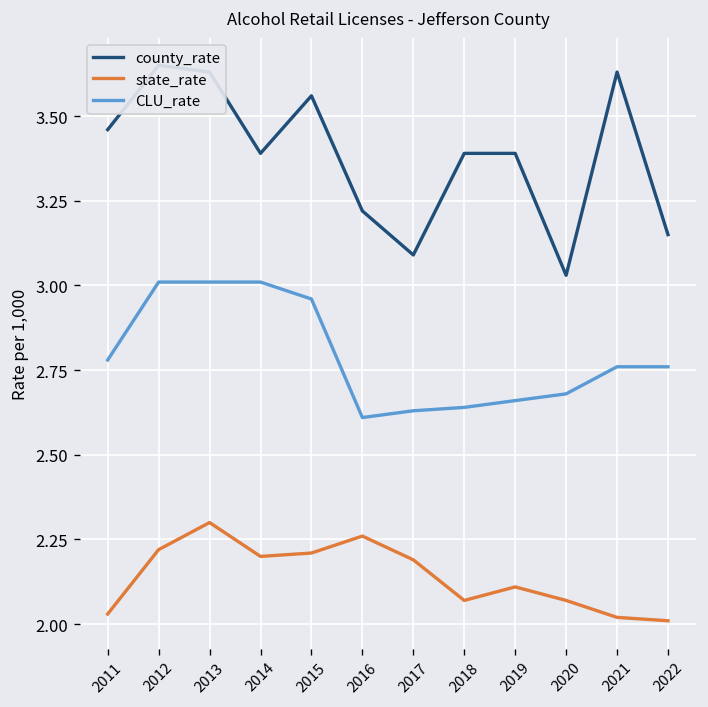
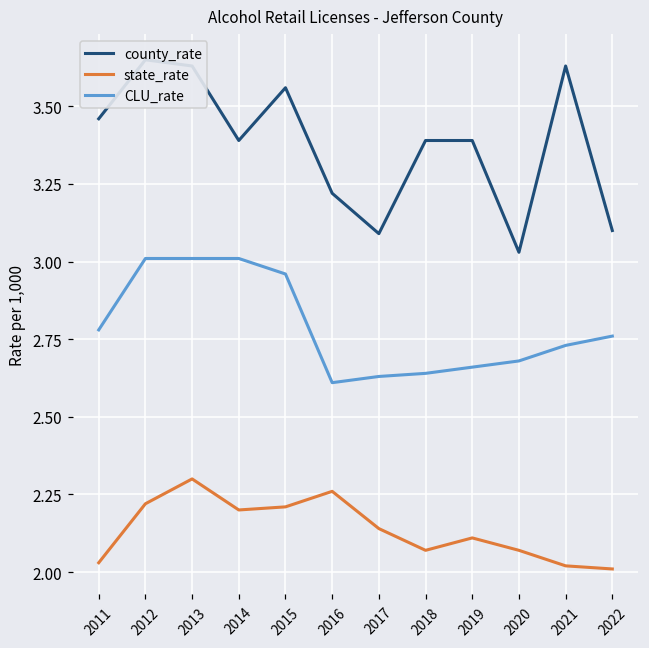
state_rate, 2017: 2.19 -> 2.14
CLU_rate, 2021: 2.76 -> 2.73
county_rate, 2022: 3.15 -> 3.10
